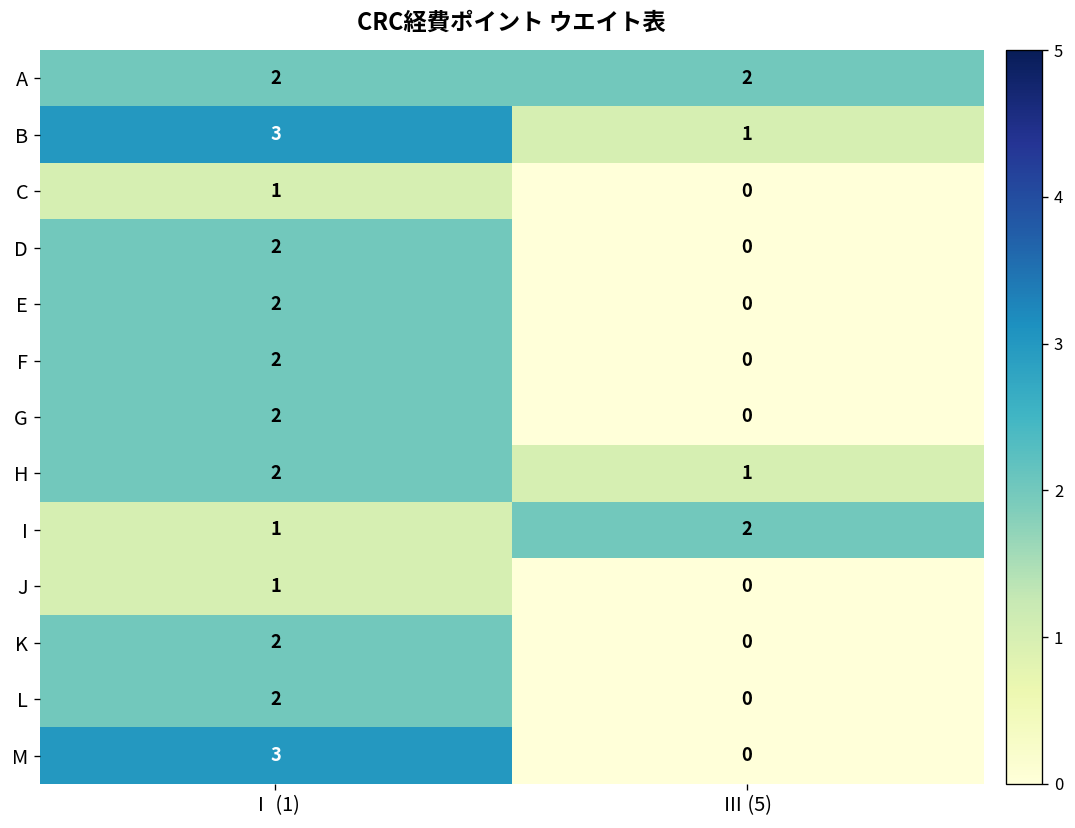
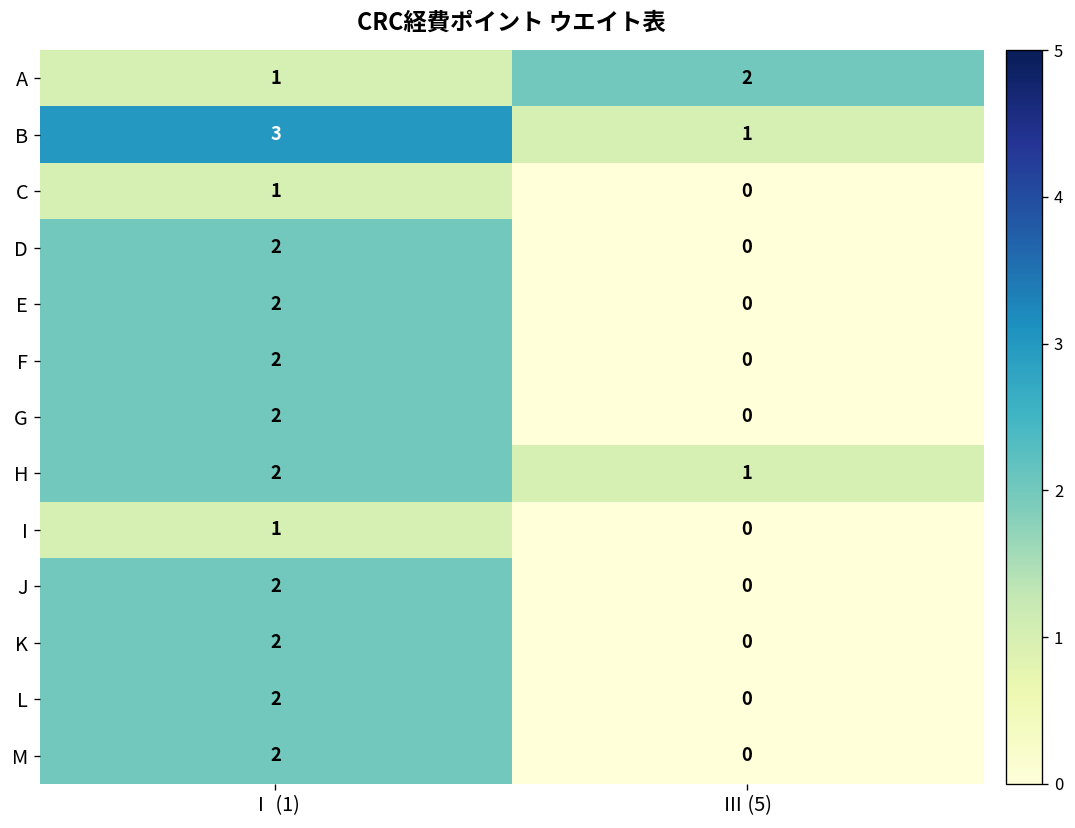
A, Ⅰ (1): 2 -> 1
I, Ⅲ (5): 2 -> 0
J, Ⅰ (1): 1 -> 2
M, Ⅰ (1): 3 -> 2
